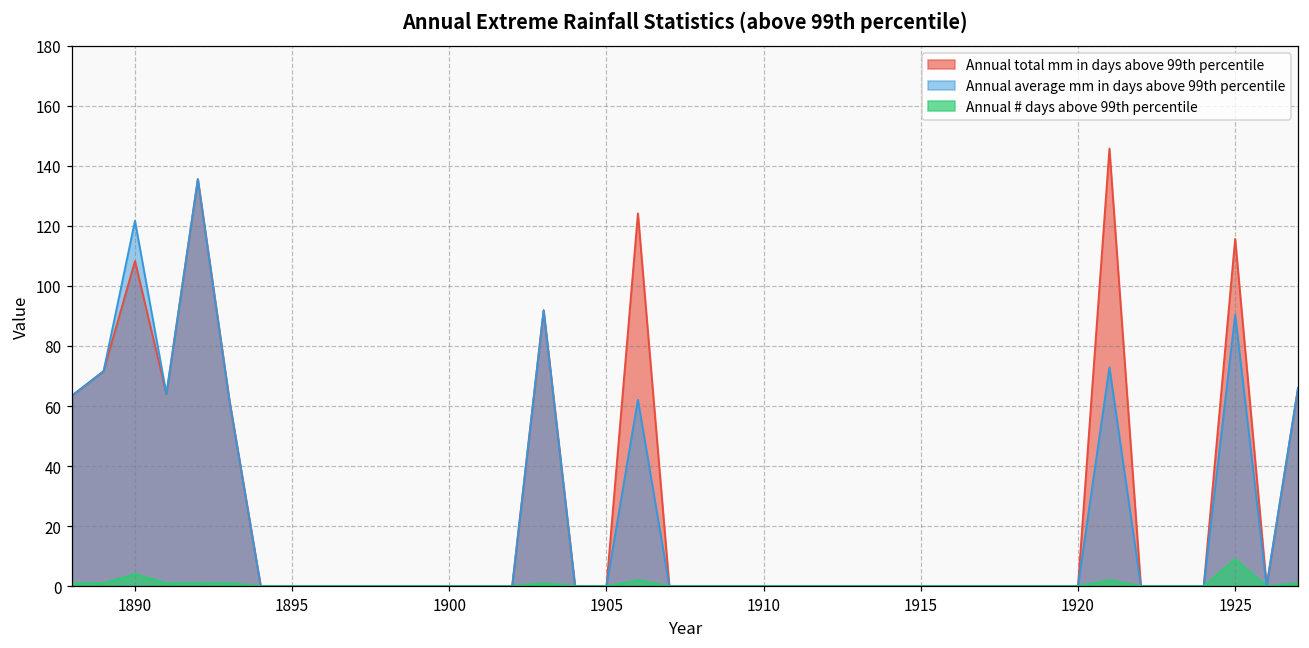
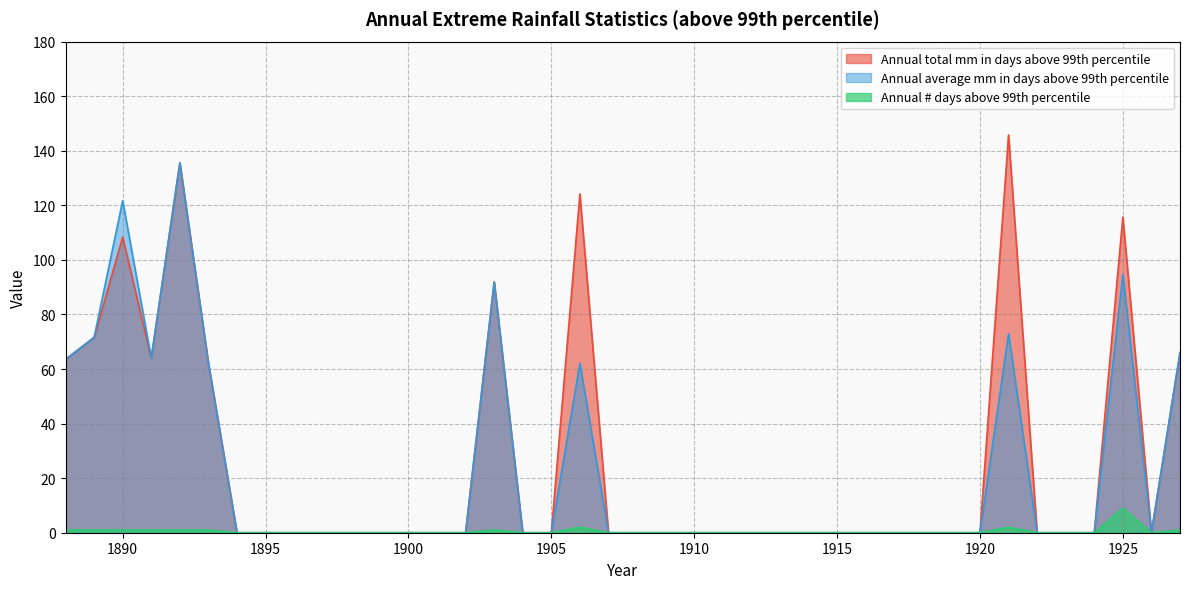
Annual # days above 99th percentile, 1890: 4 -> 1
Annual average mm in days above 99th percentile, 1925: 90 -> 95
